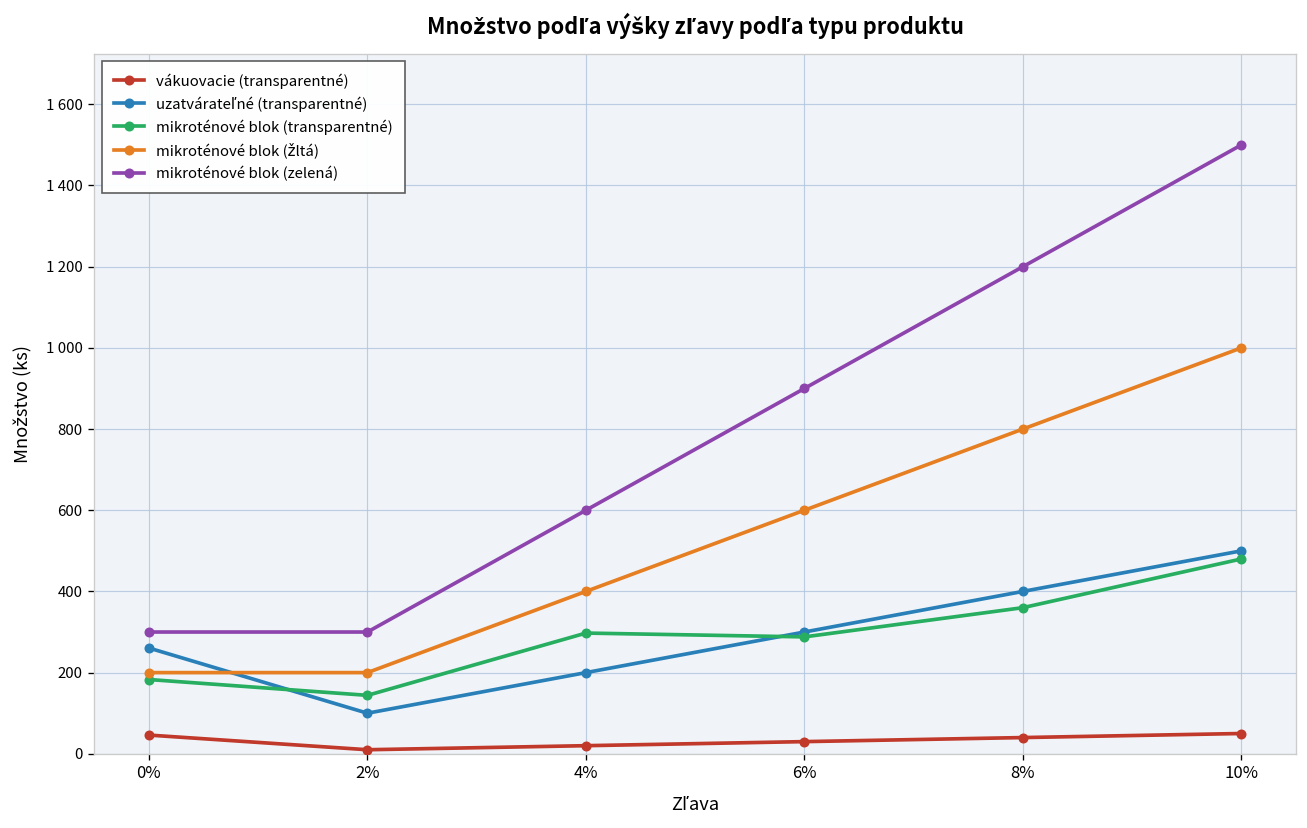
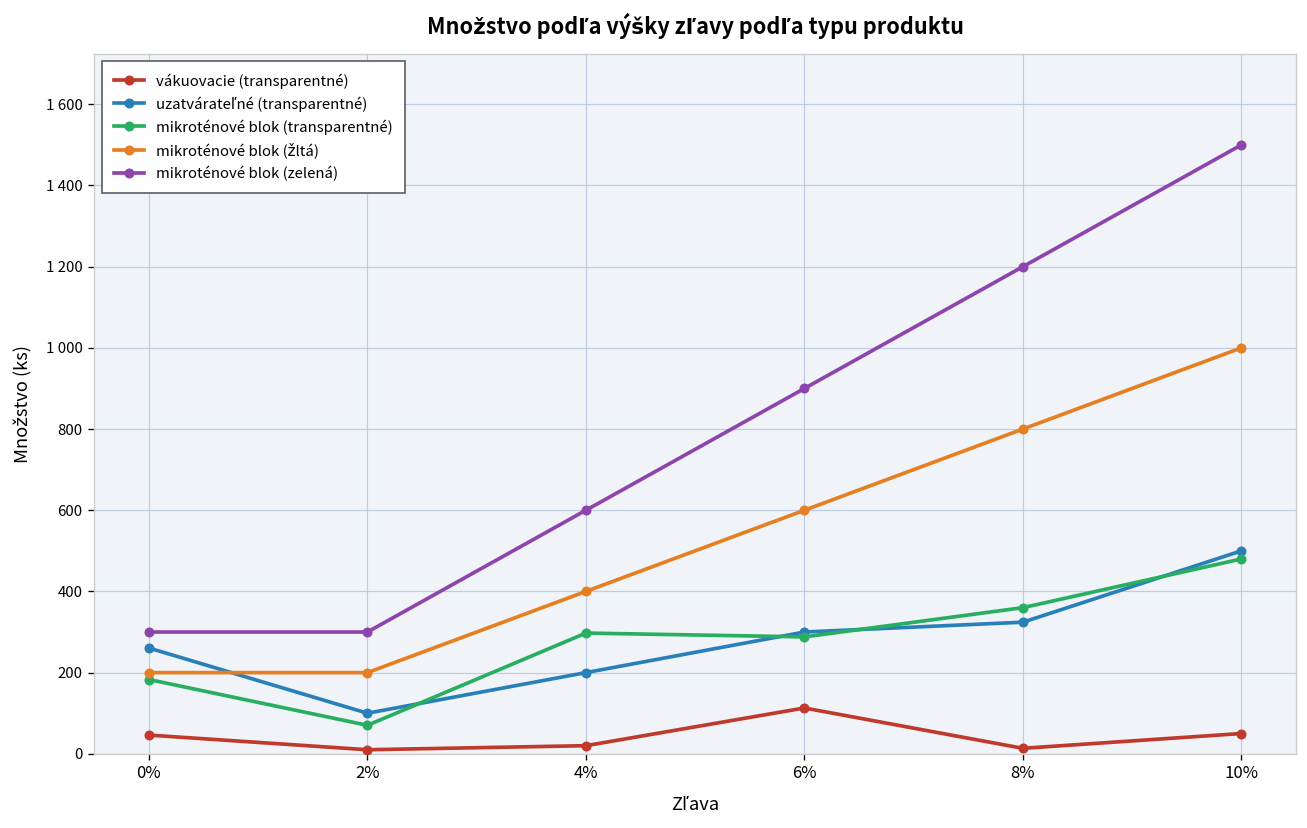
mikroténové blok (transparentné), 2%: 140 -> 70
vákuovacie (transparentné), 6%: 30 -> 110
vákuovacie (transparentné), 8%: 40 -> 10
uzatvárateľné (transparentné), 8%: 400 -> 320
